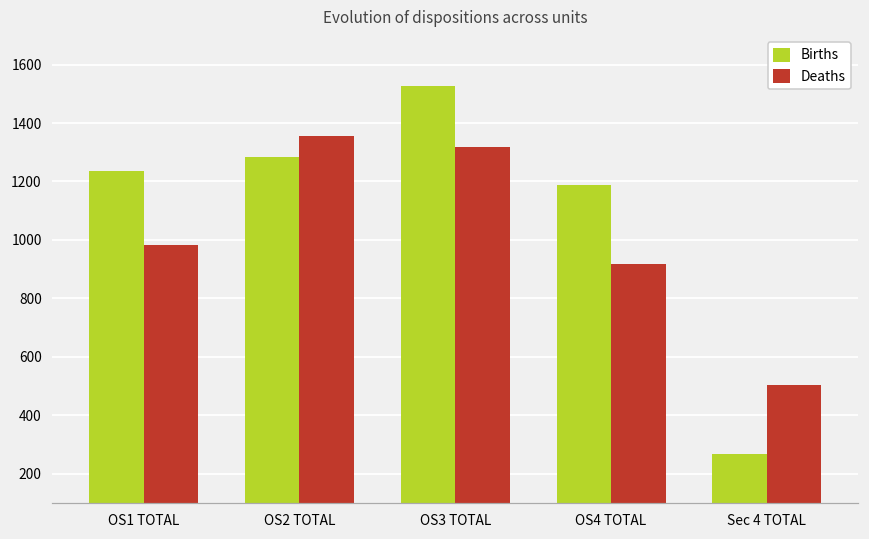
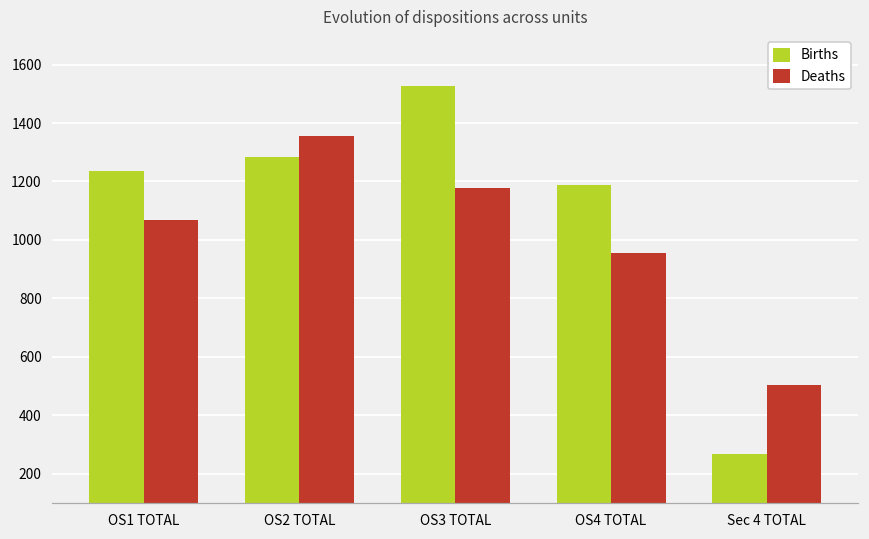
Deaths, OS1 TOTAL: 980 -> 1070
Deaths, OS3 TOTAL: 1320 -> 1180
Deaths, OS4 TOTAL: 920 -> 960
